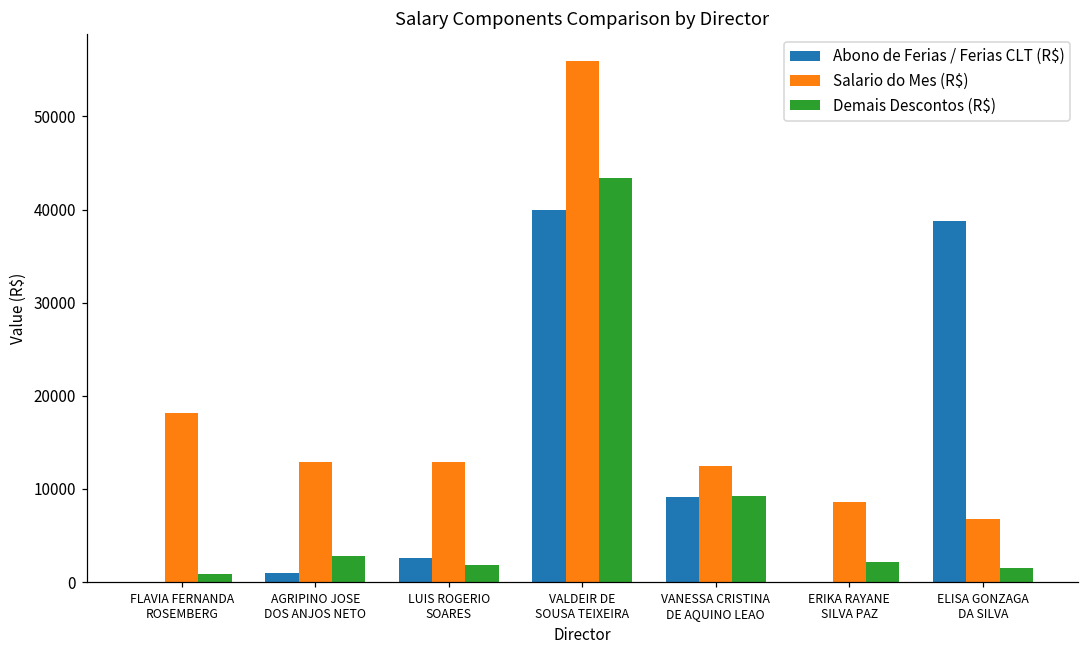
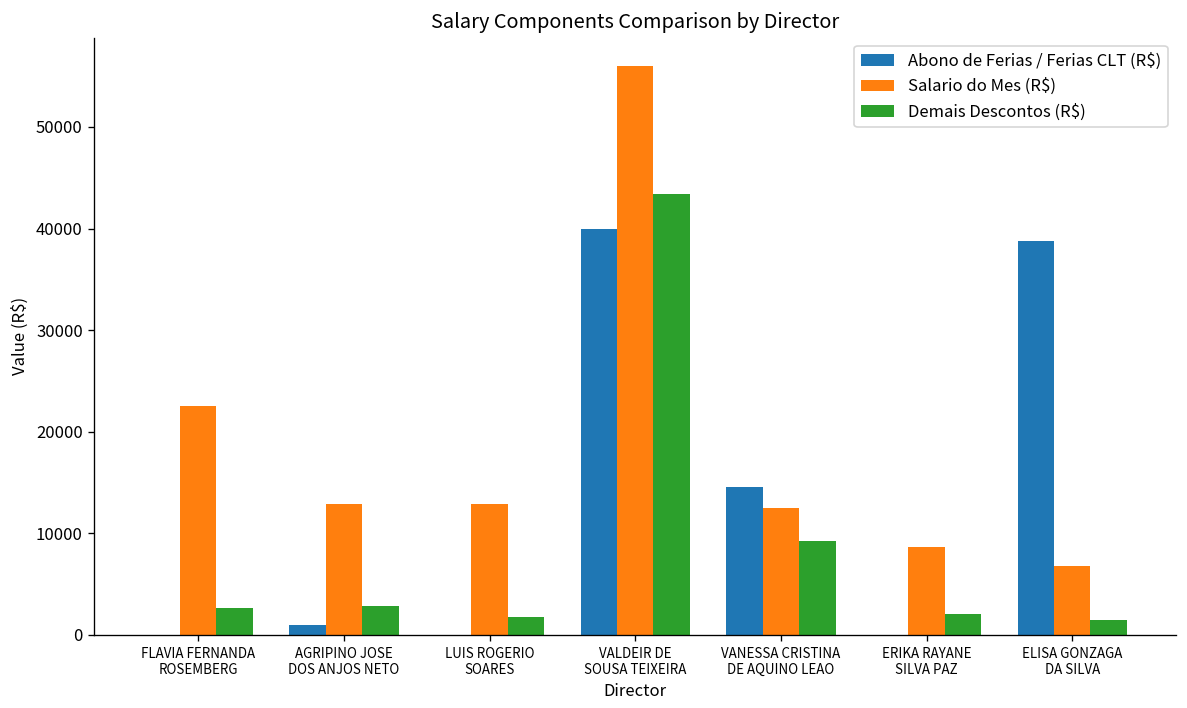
Salario do Mes (R$), FLAVIA FERNANDA ROSEMBERG: 18000 -> 23000
Demais Descontos (R$), FLAVIA FERNANDA ROSEMBERG: 1000 -> 3000
Abono de Ferias / Ferias CLT (R$), LUIS ROGERIO SOARES: 3000 -> 0
Abono de Ferias / Ferias CLT (R$), VANESSA CRISTINA DE AQUINO LEAO: 9000 -> 15000
